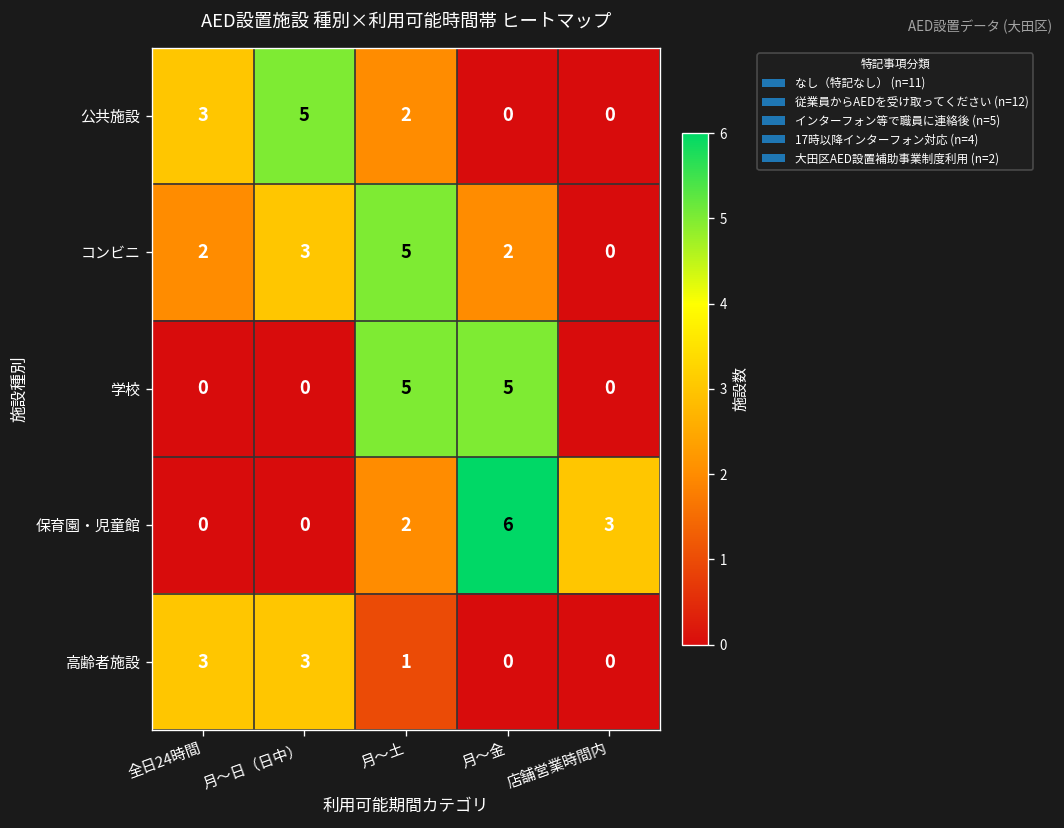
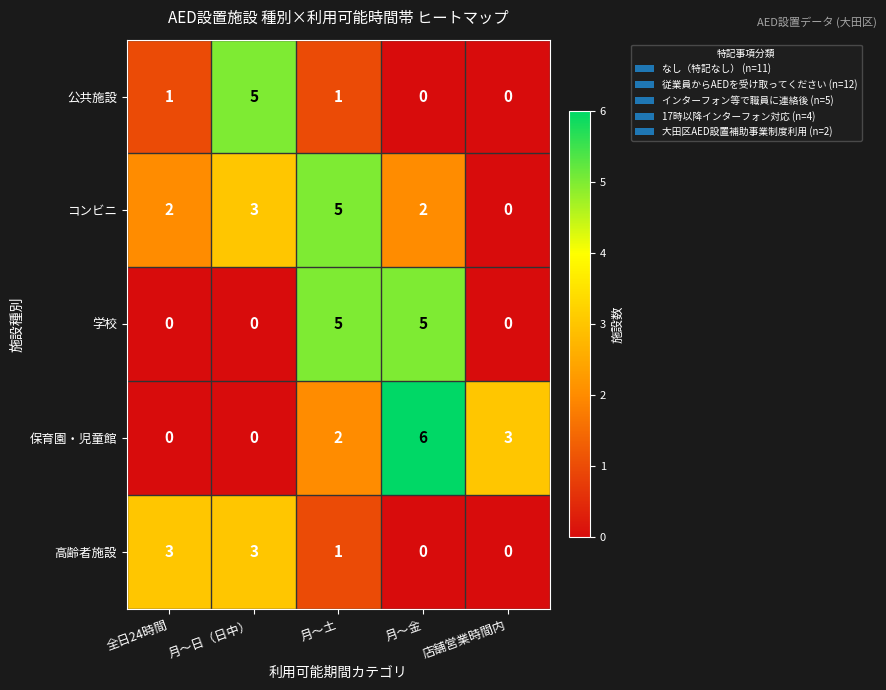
公共施設, 全日24時間: 3 -> 1
公共施設, 月〜土: 2 -> 1
